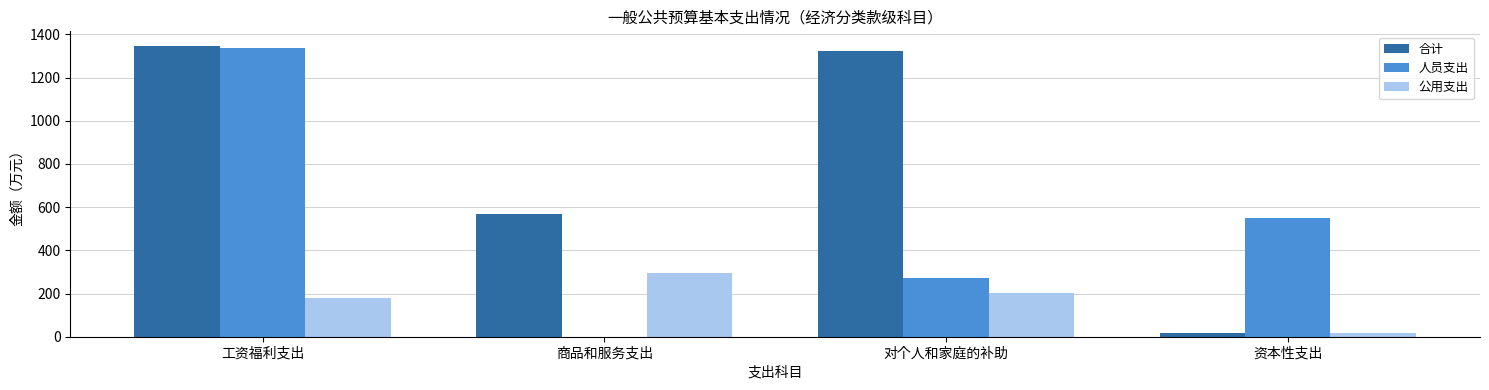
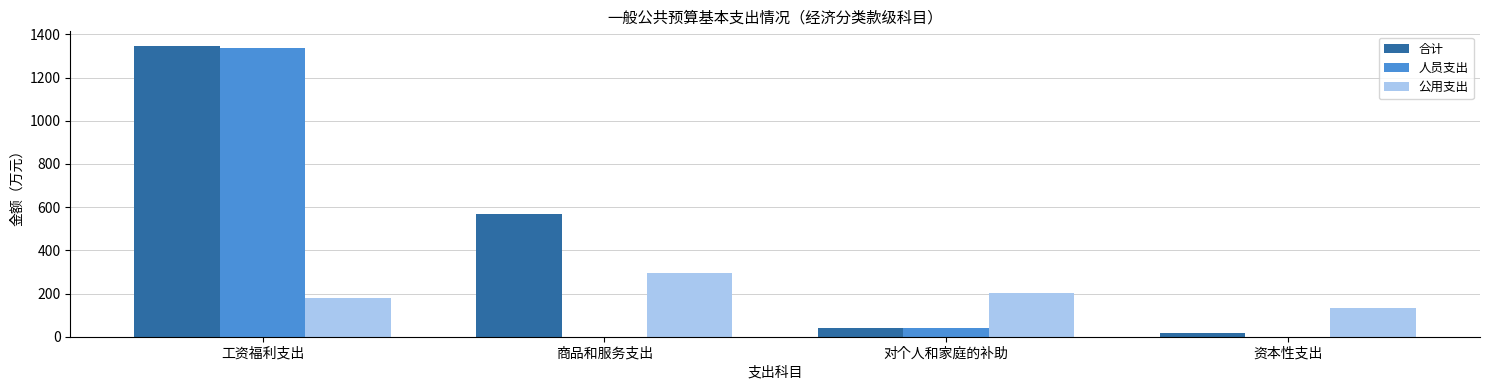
合计, 对个人和家庭的补助: 1320 -> 40
人员支出, 对个人和家庭的补助: 270 -> 40
人员支出, 资本性支出: 550 -> 0
公用支出, 资本性支出: 20 -> 130
